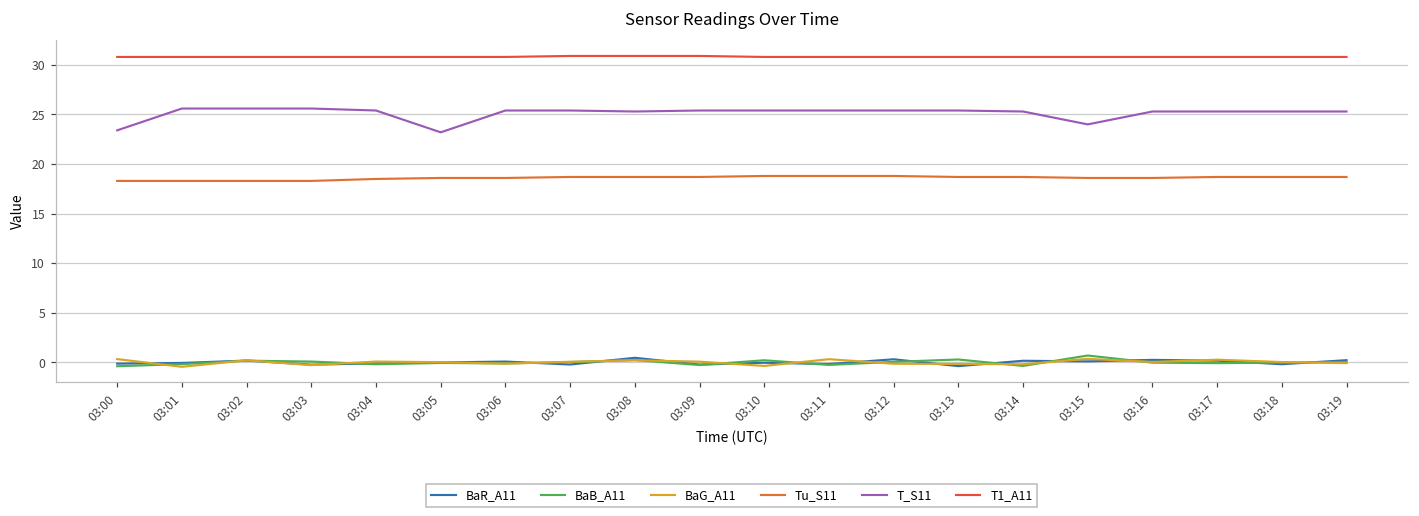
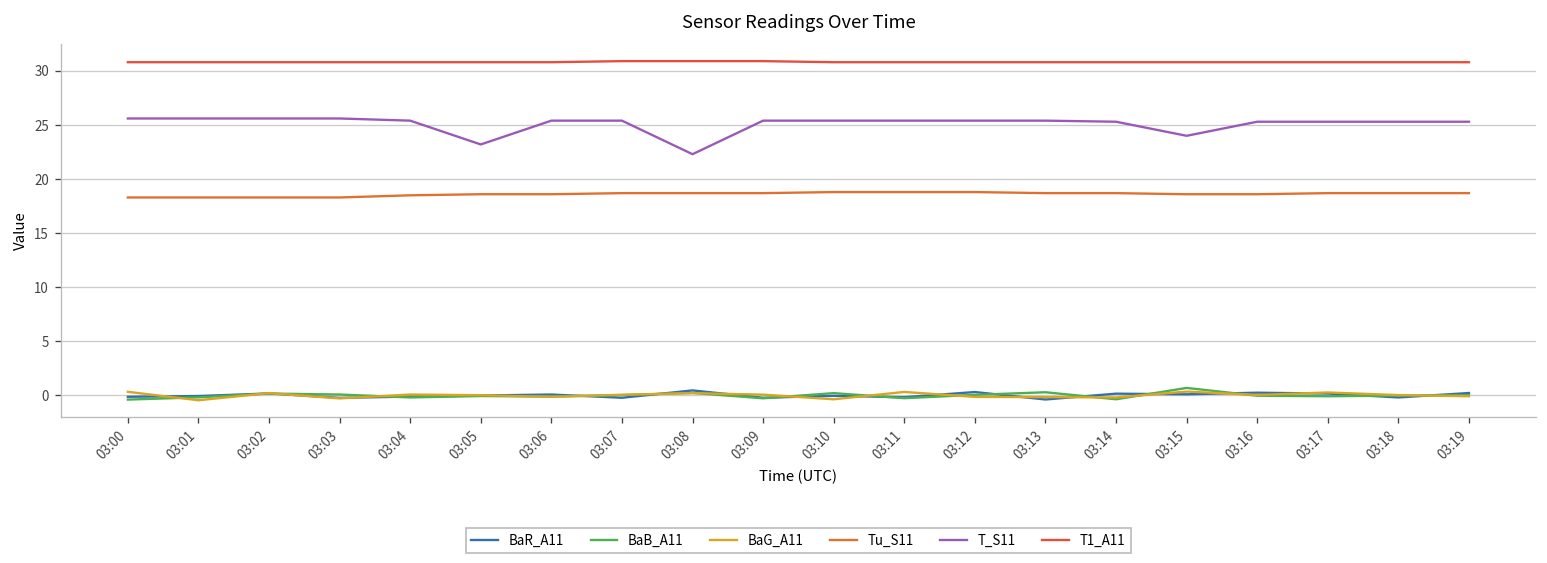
T_S11, 03:00: 23 -> 26
T_S11, 03:08: 25 -> 22
